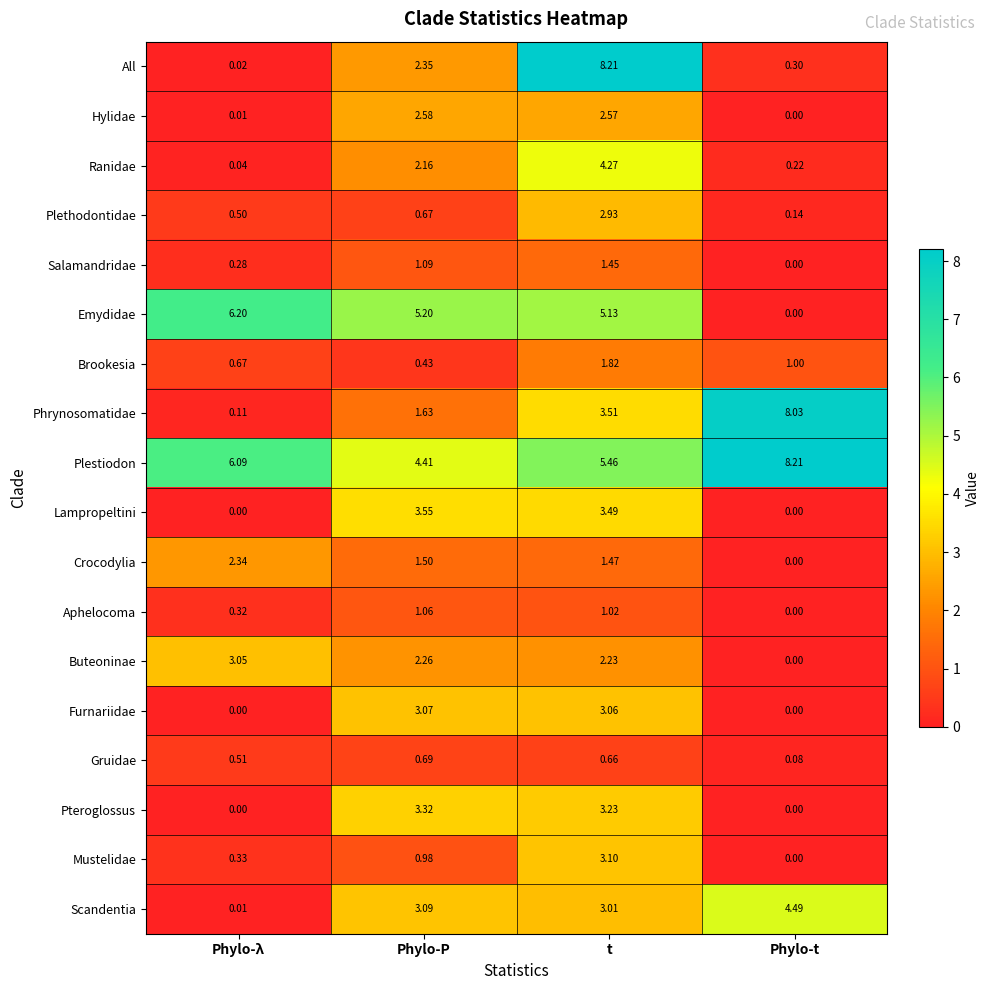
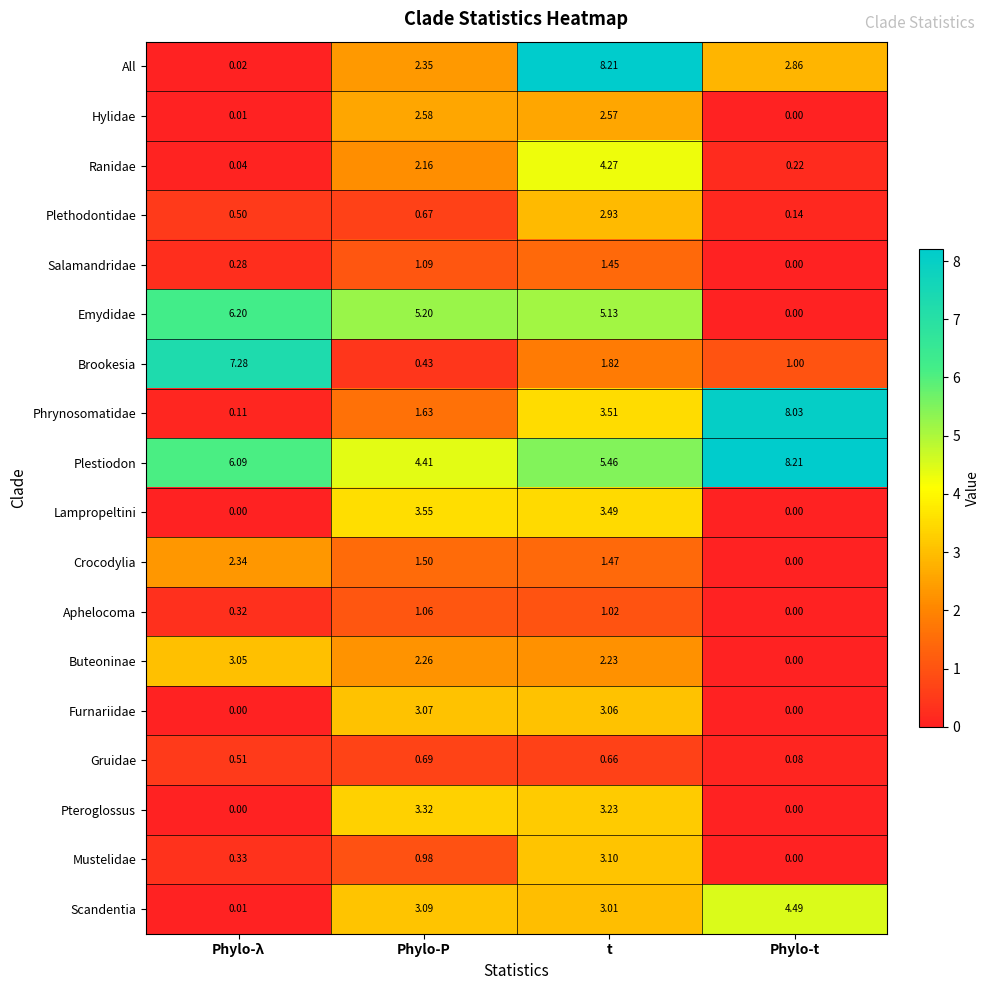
All, Phylo-t: 0.30 -> 2.86
Brookesia, Phylo-λ: 0.67 -> 7.28
